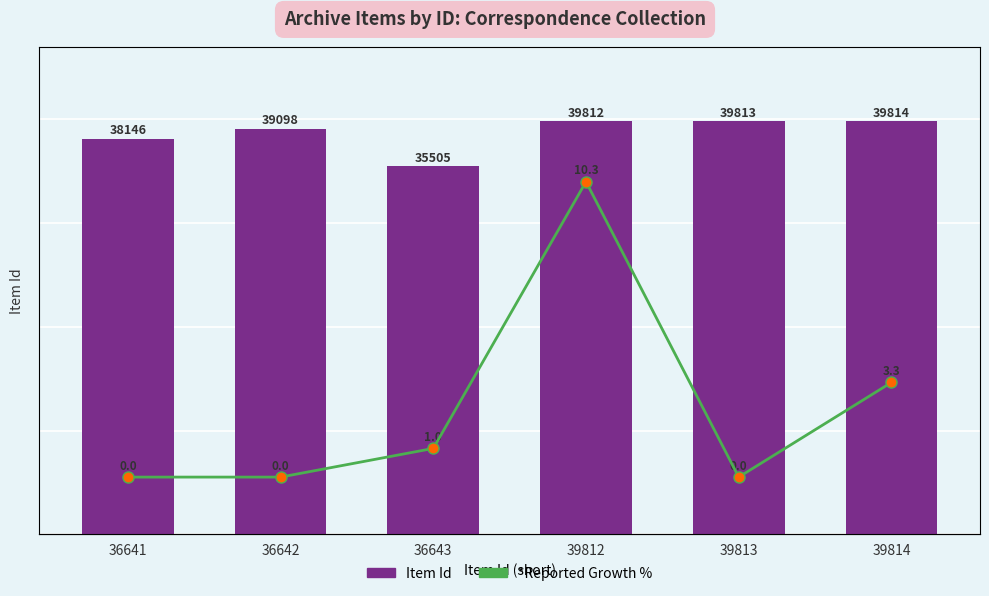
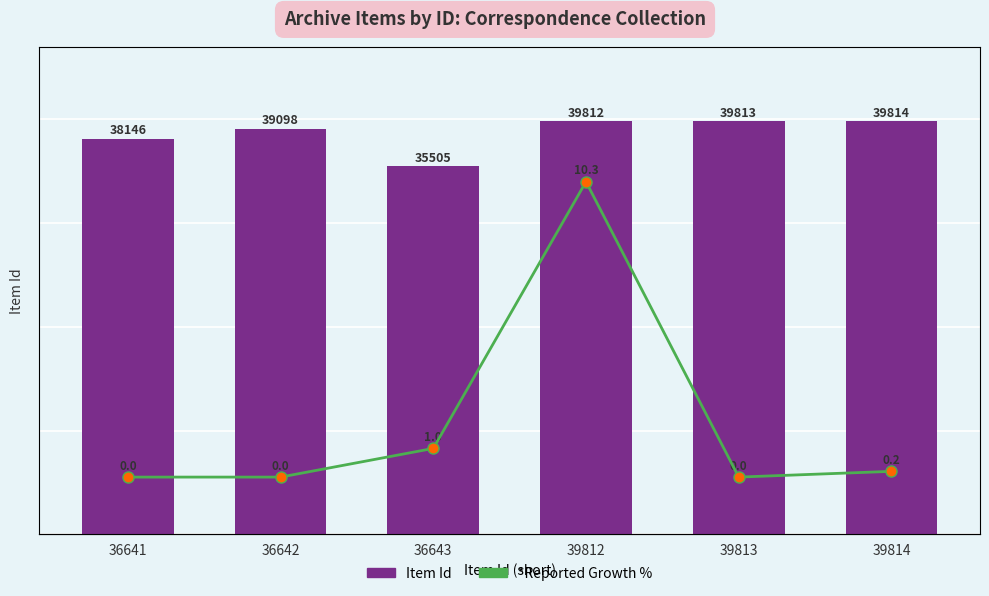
*Reported Growth %, 39814: 3.3 -> 0.2
